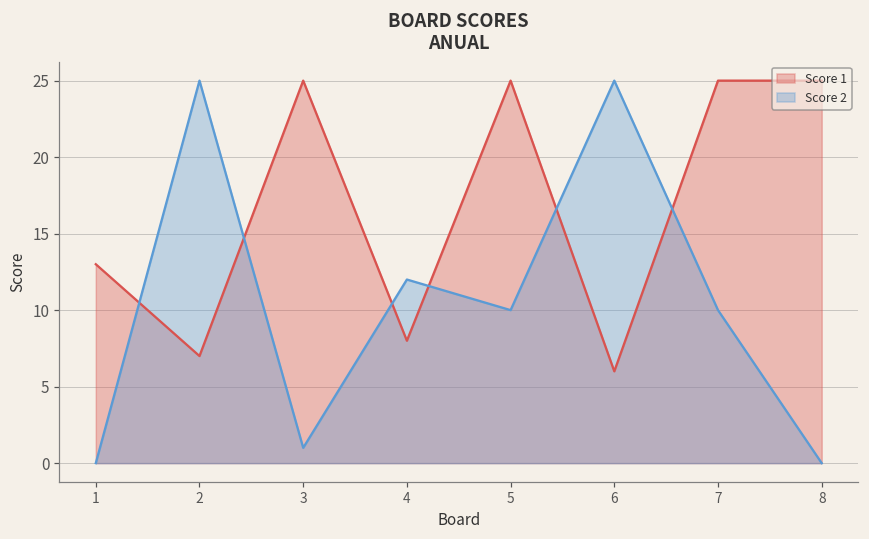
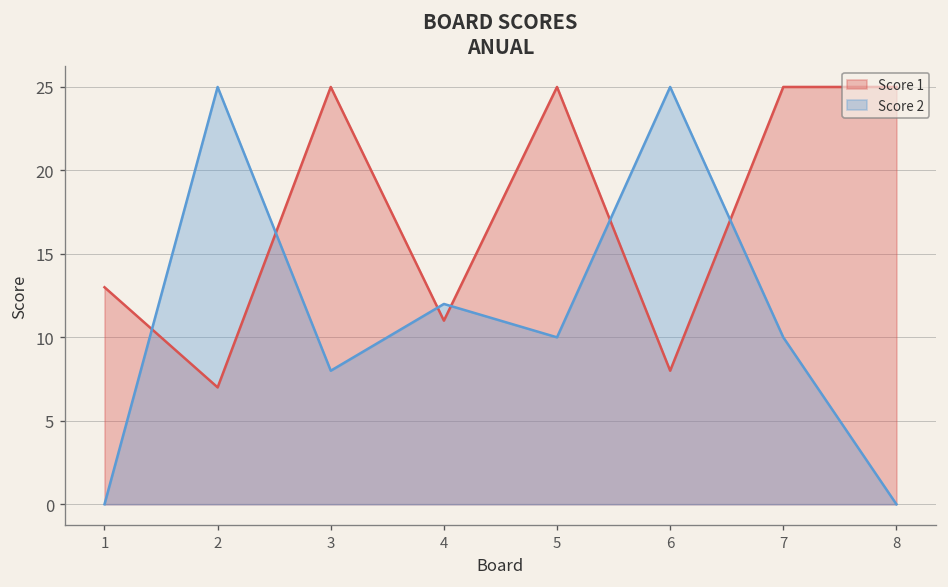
Score 2, 3: 1 -> 8
Score 1, 4: 8 -> 11
Score 1, 6: 6 -> 8
